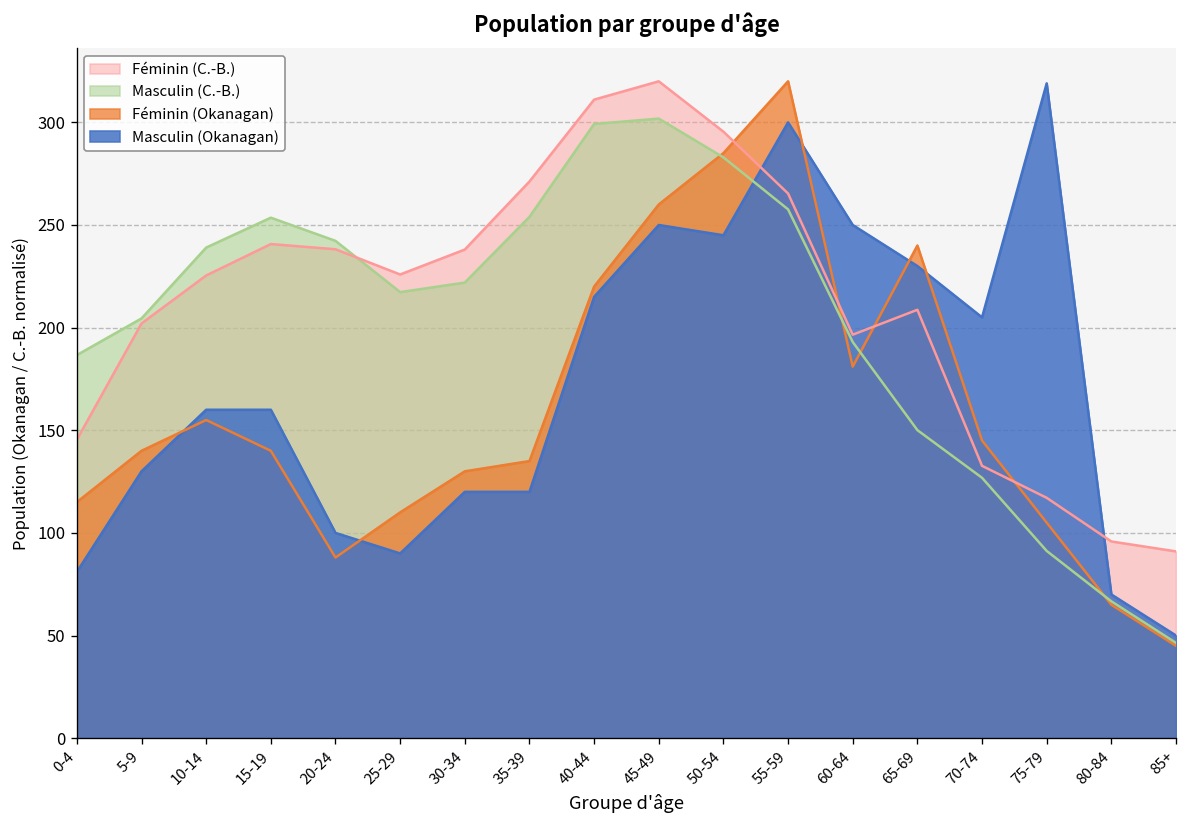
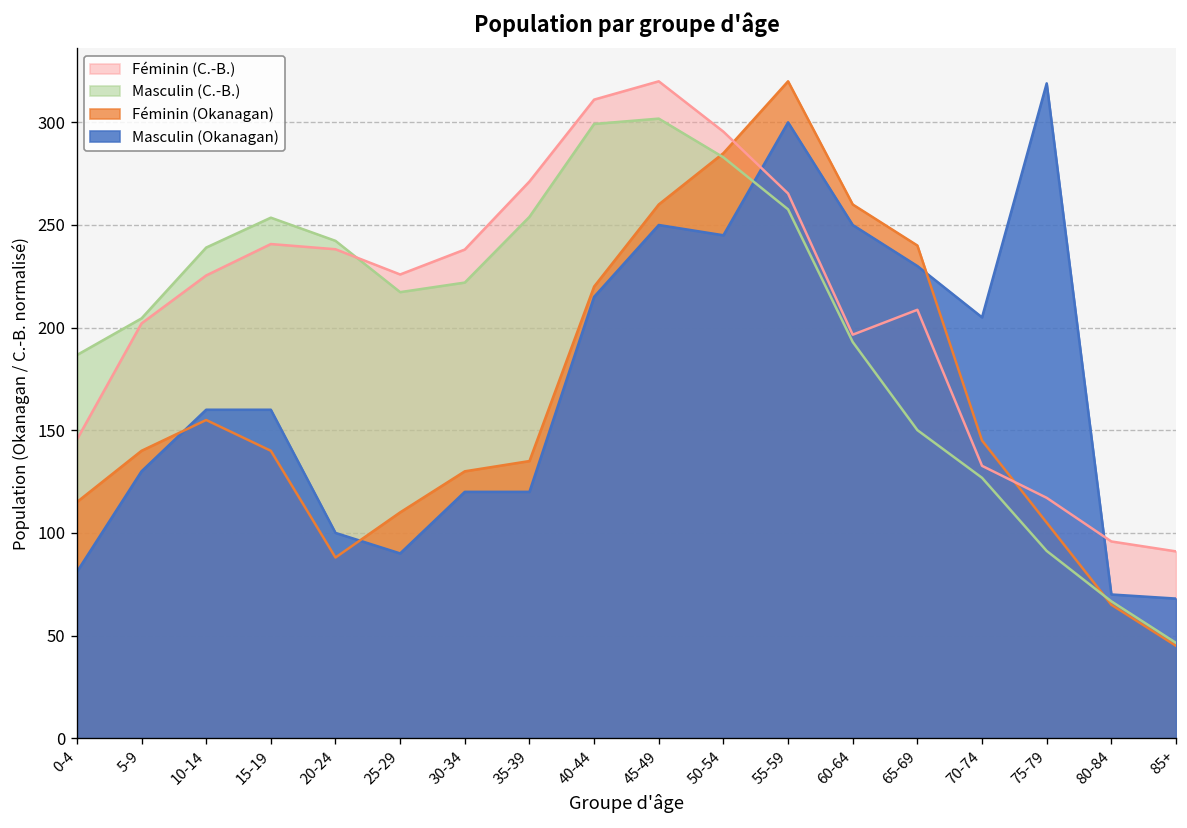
Féminin (Okanagan), 60-64: 181 -> 260
Masculin (Okanagan), 85+: 50 -> 68
